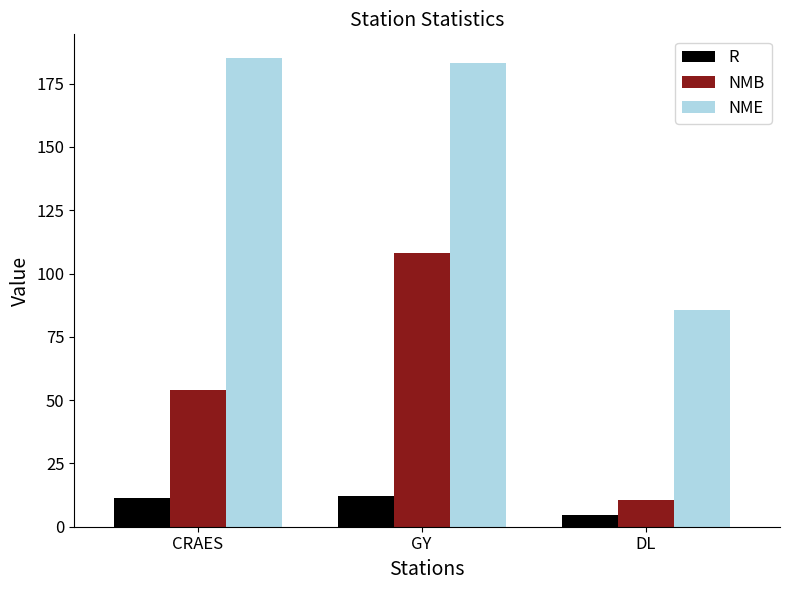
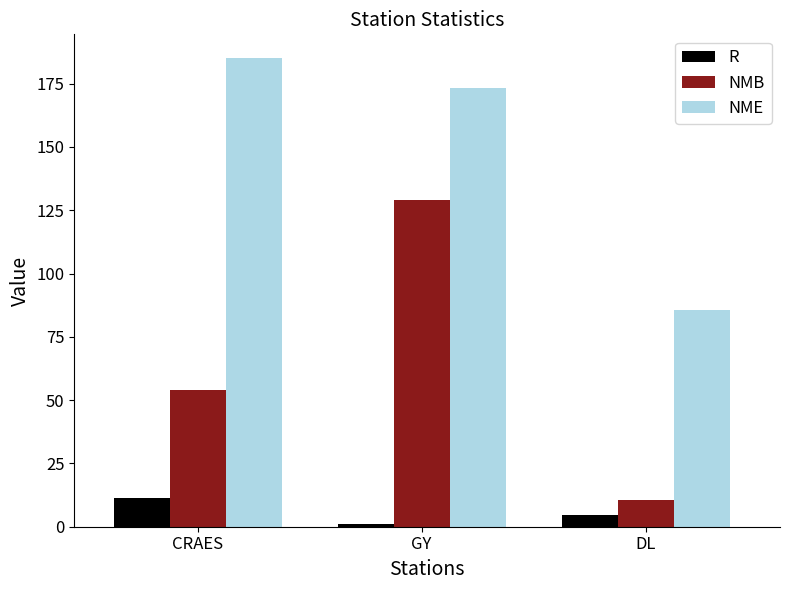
R, GY: 12 -> 1
NMB, GY: 108 -> 129
NME, GY: 183 -> 173
